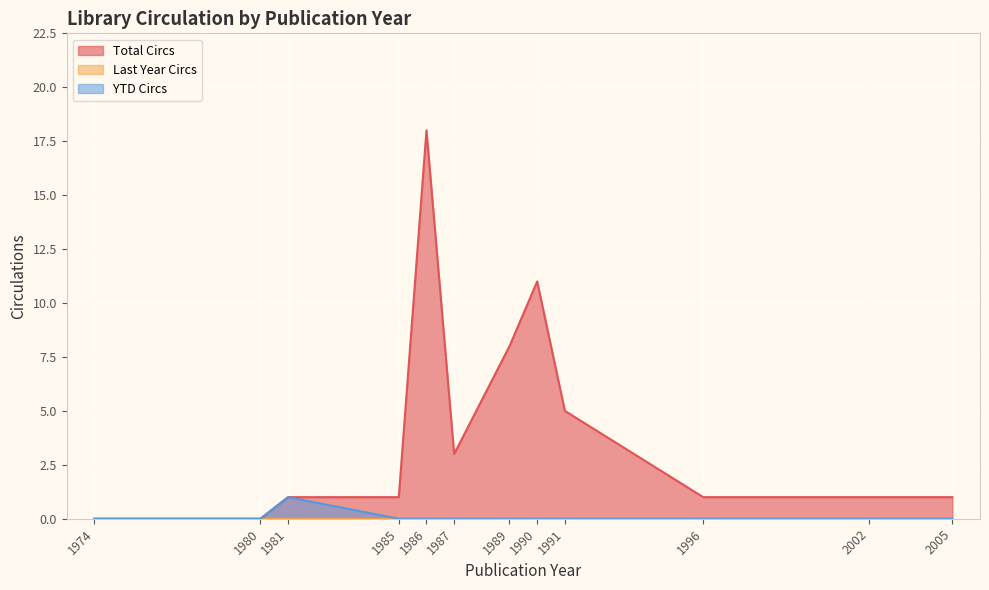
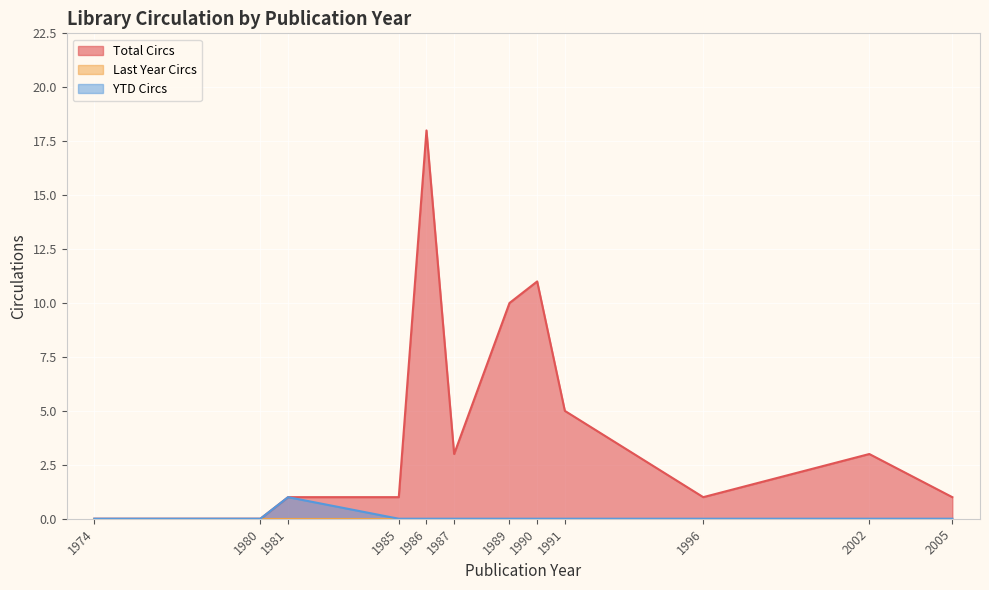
Total Circs, 1989: 8 -> 10
Total Circs, 2002: 1 -> 3
